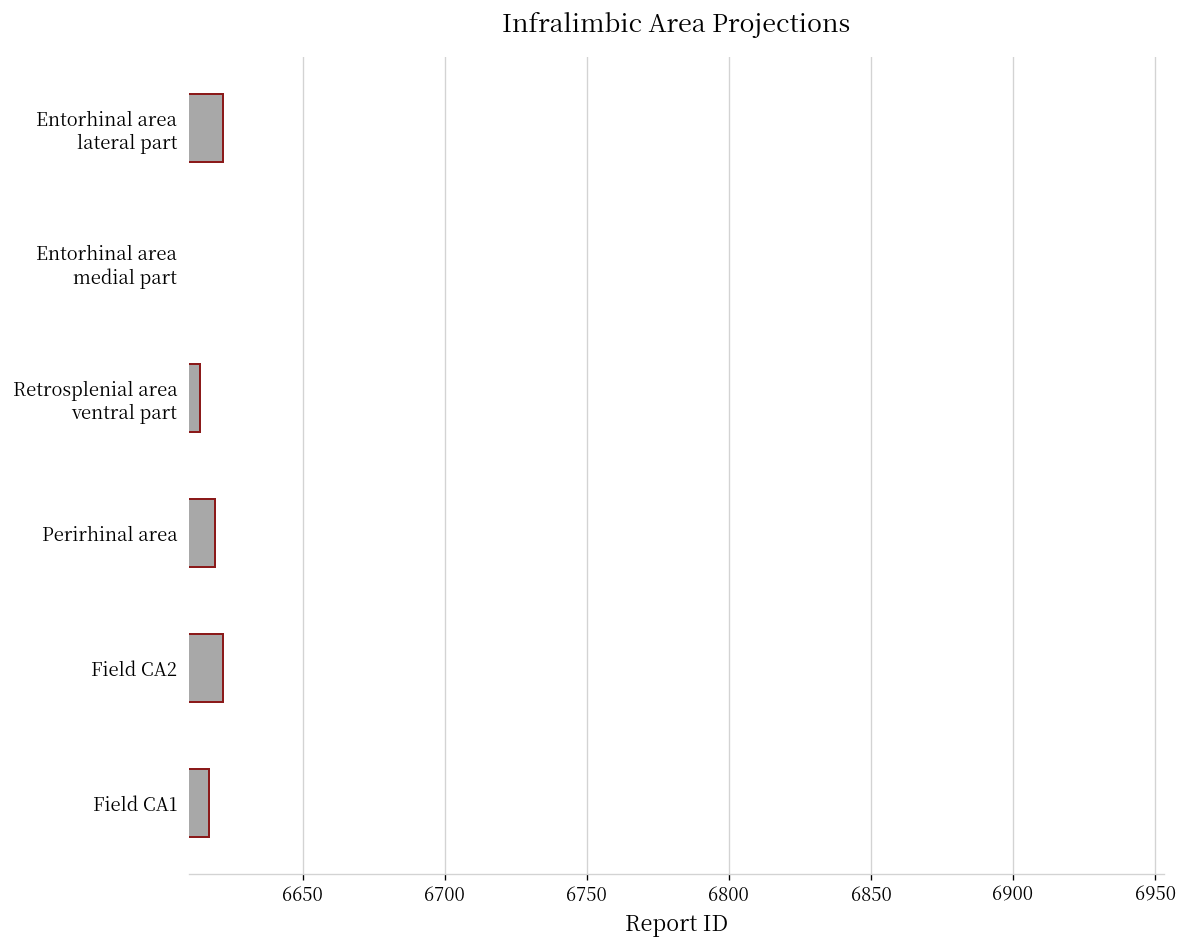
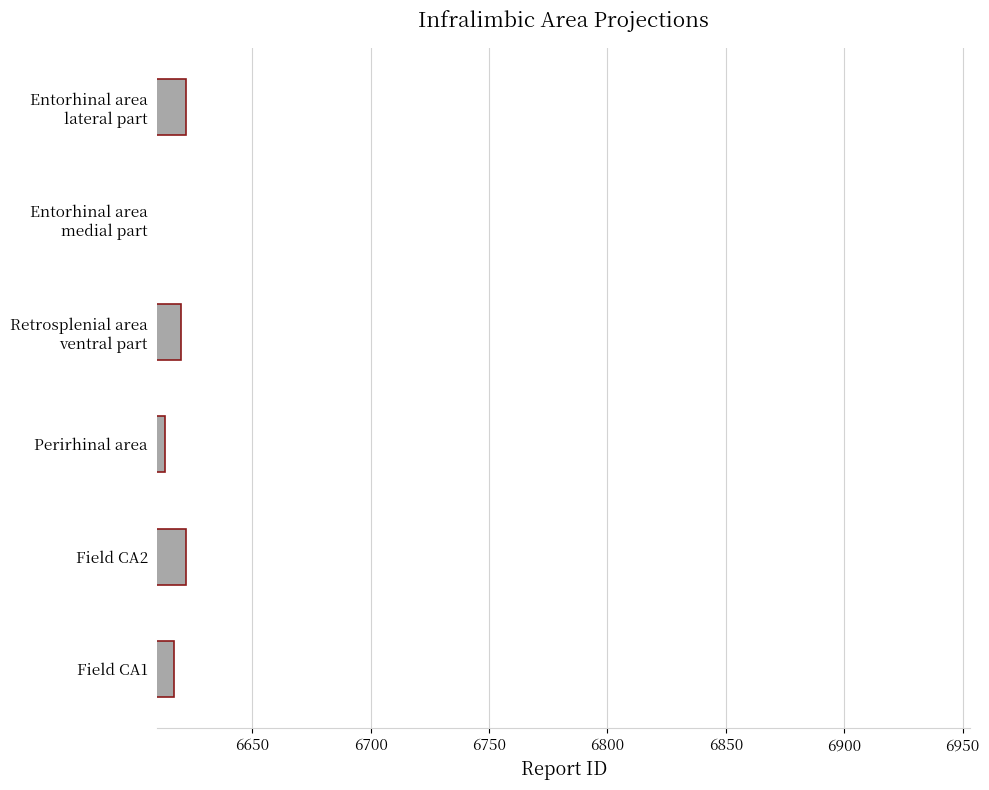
Retrosplenial area ventral part: 6614 -> 6620
Perirhinal area: 6619 -> 6613
